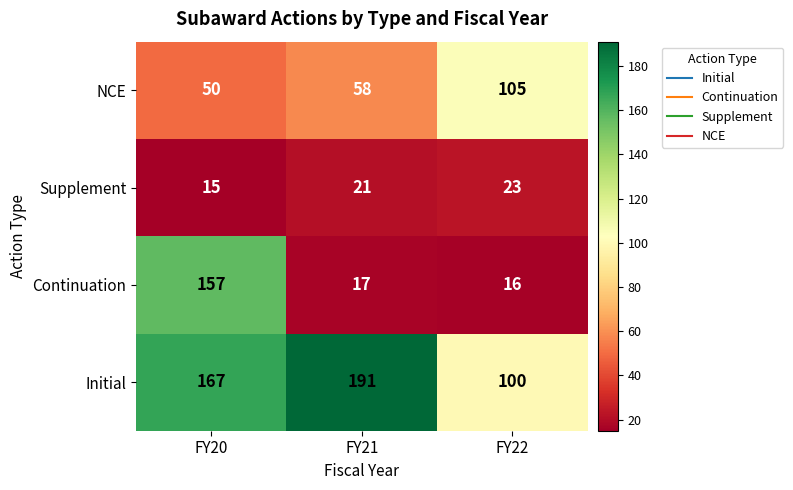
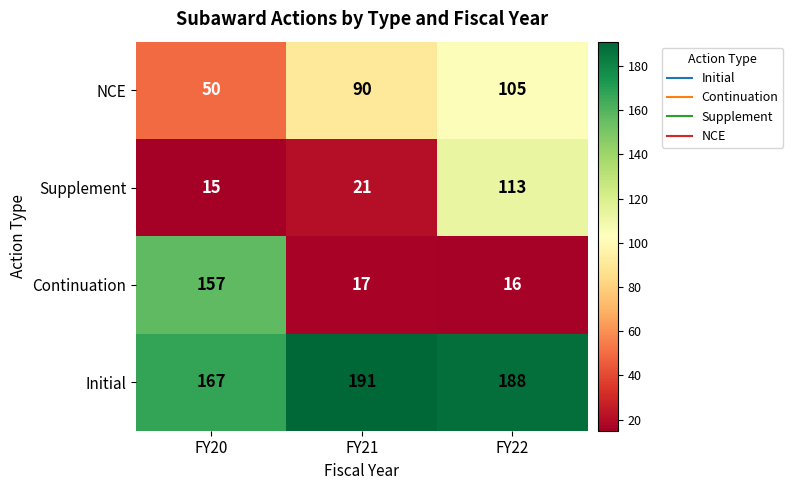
NCE, FY21: 58 -> 90
Supplement, FY22: 23 -> 113
Initial, FY22: 100 -> 188
